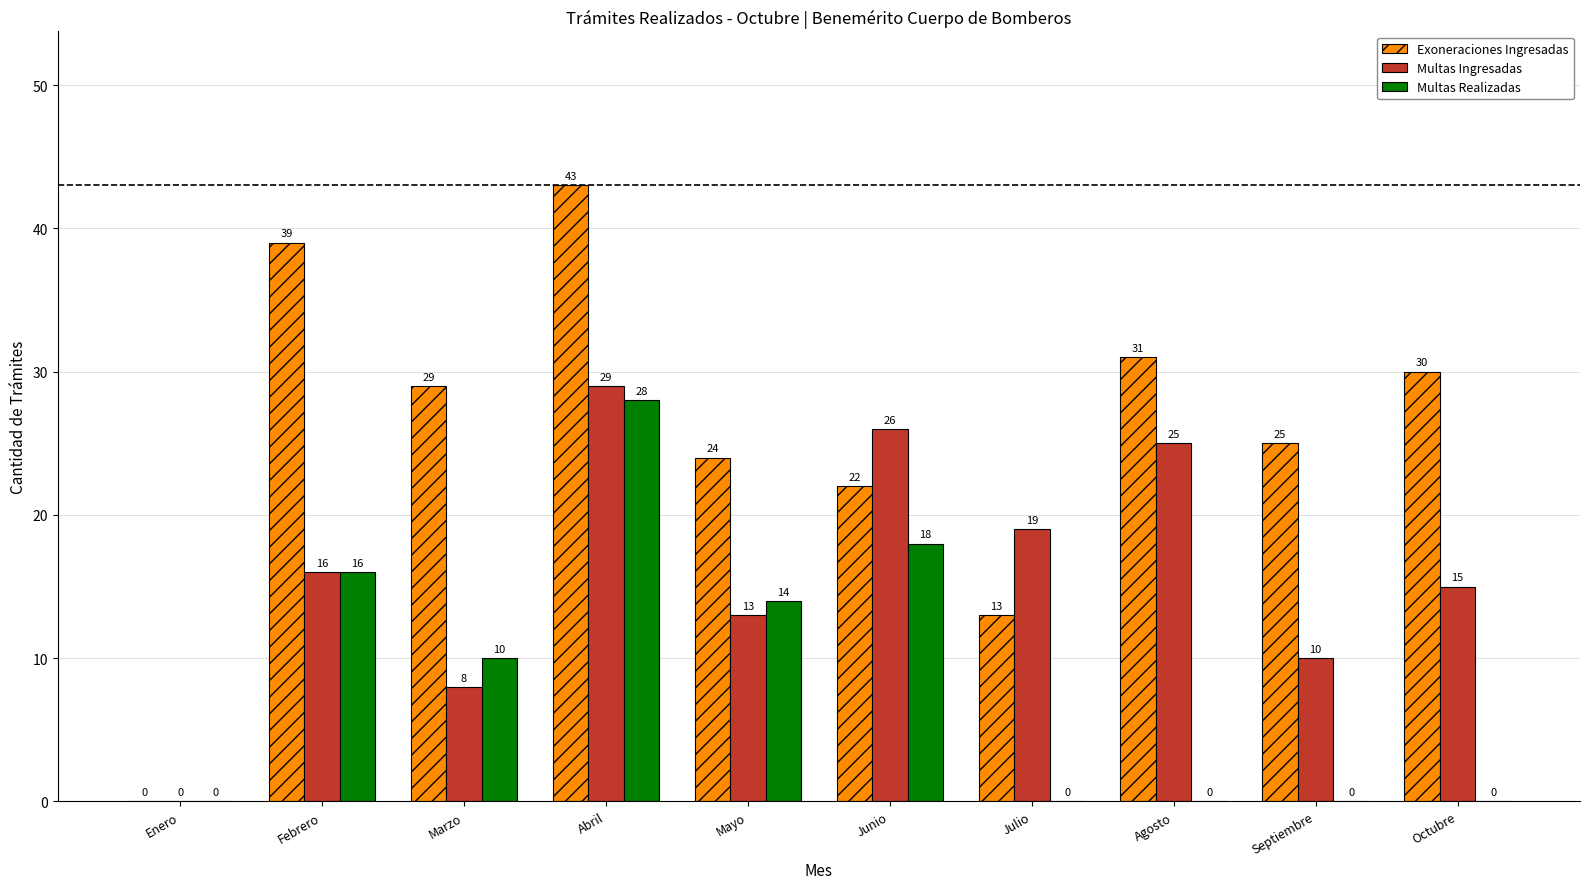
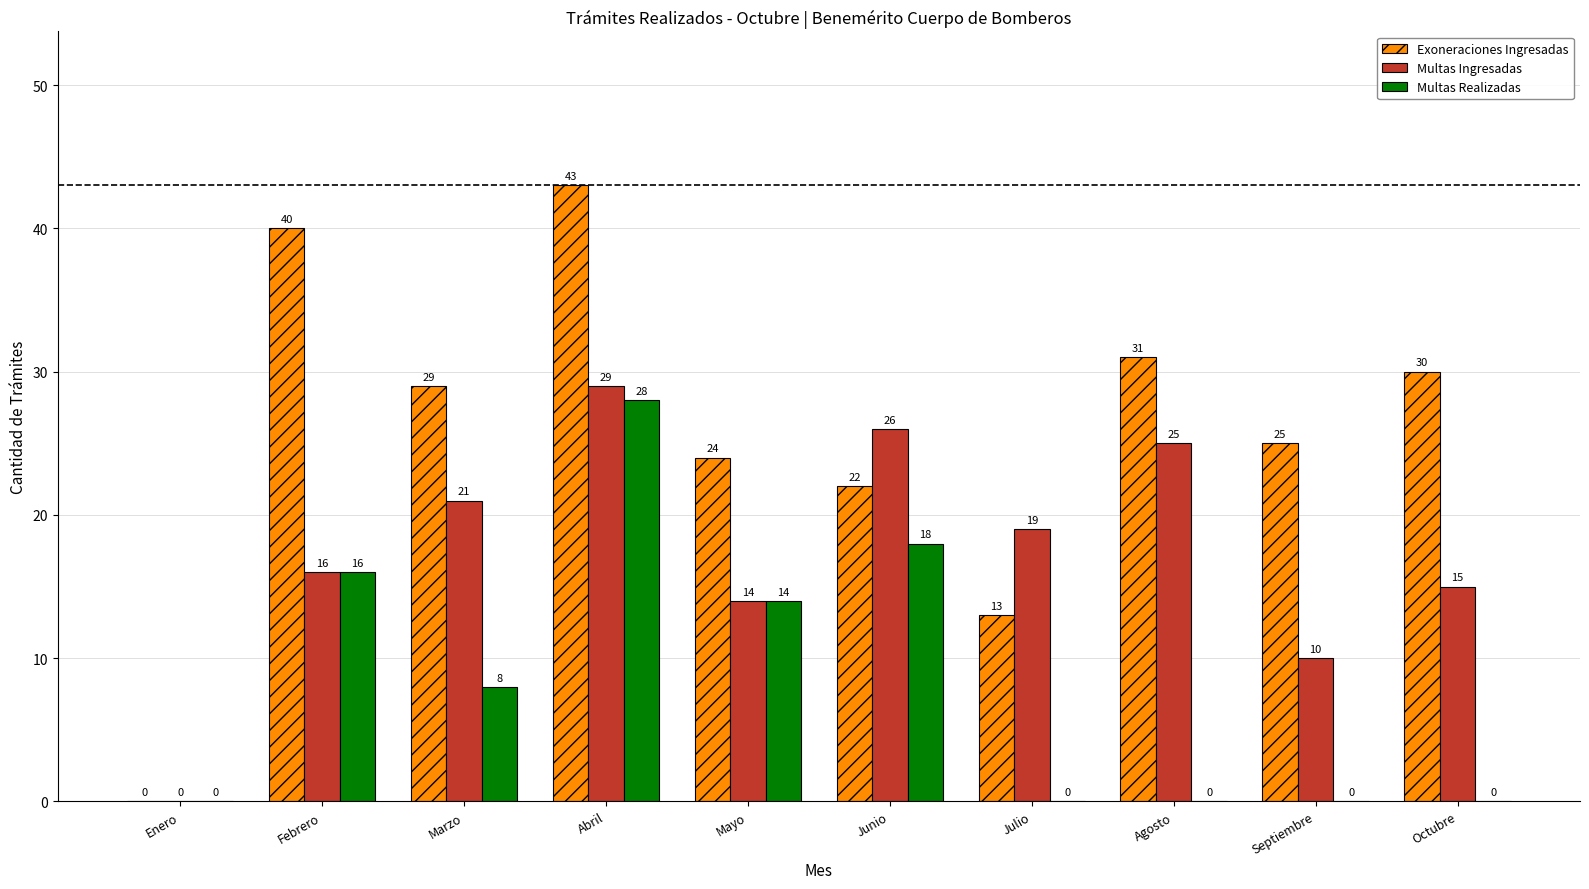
Exoneraciones Ingresadas, Febrero: 39 -> 40
Multas Ingresadas, Marzo: 8 -> 21
Multas Realizadas, Marzo: 10 -> 8
Multas Ingresadas, Mayo: 13 -> 14
